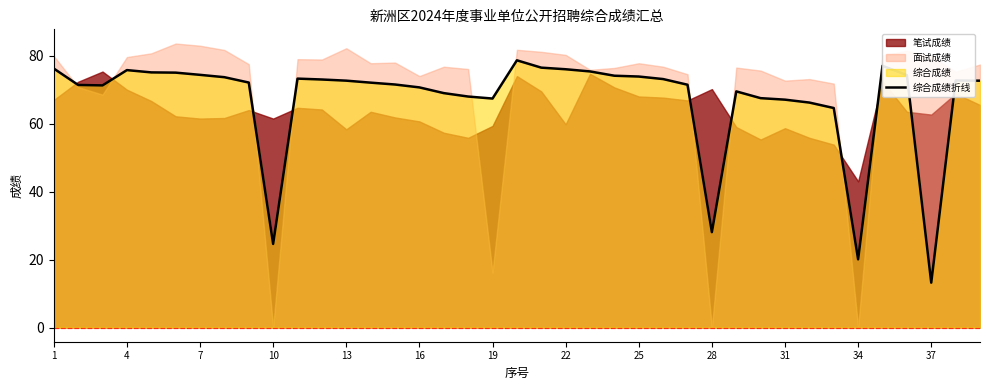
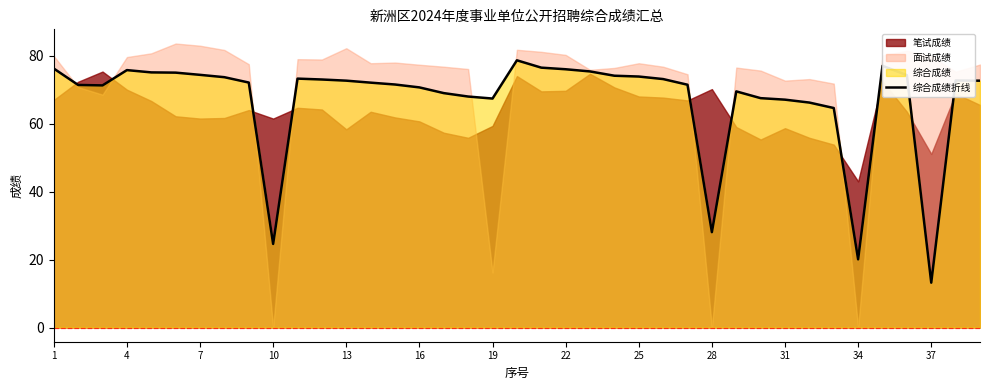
面试成绩, 16: 74 -> 77
笔试成绩, 22: 60 -> 70
笔试成绩, 37: 63 -> 51
